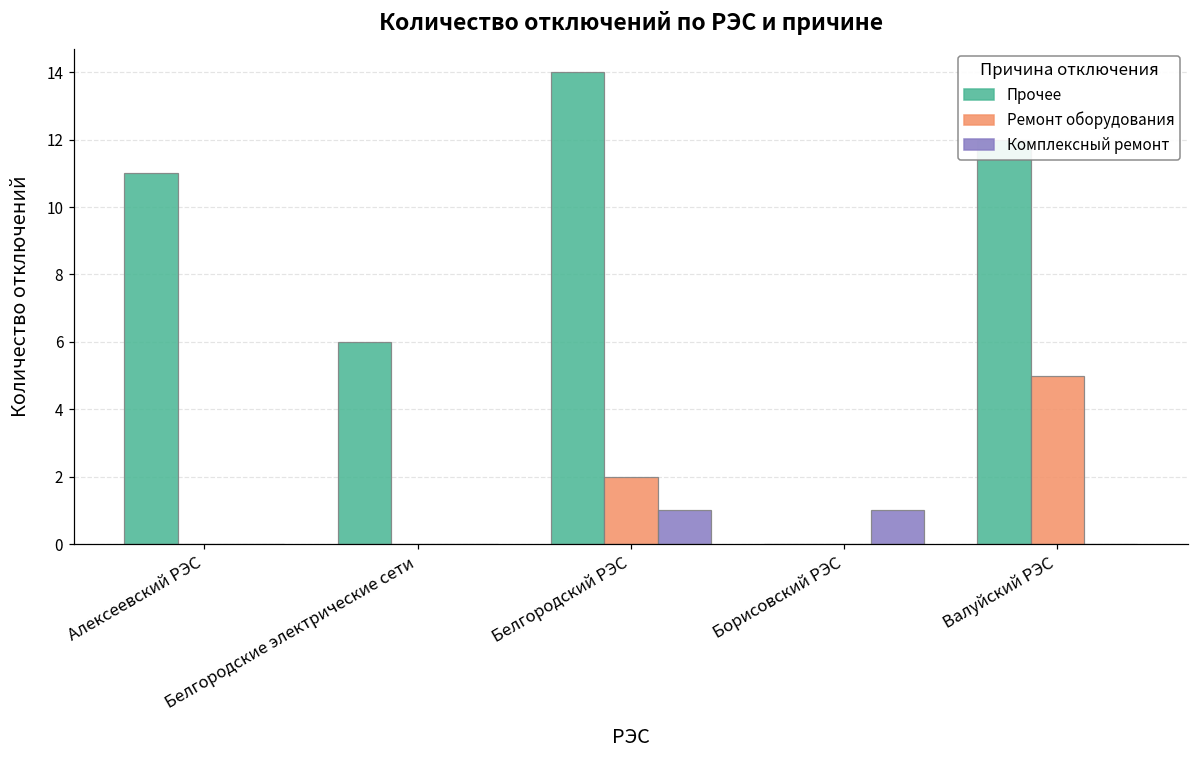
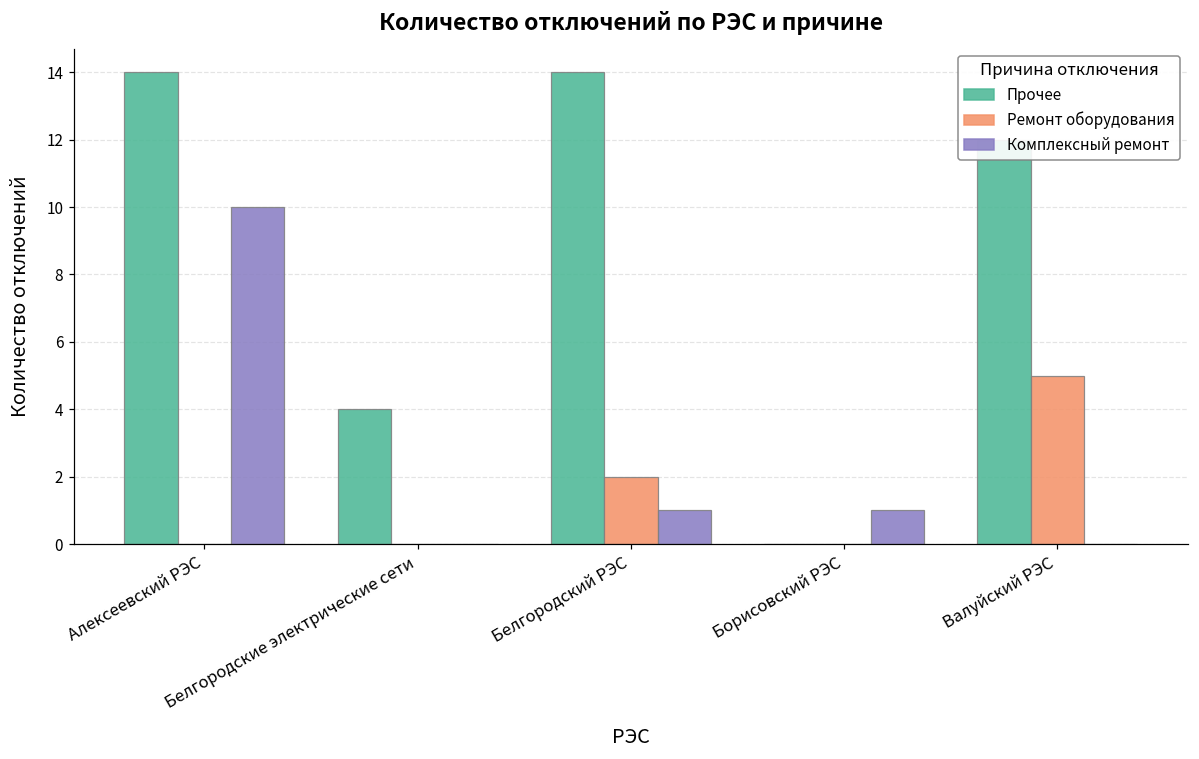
Прочее, Алексеевский РЭС: 11 -> 14
Комплексный ремонт, Алексеевский РЭС: 0 -> 10
Прочее, Белгородские электрические сети: 6 -> 4
